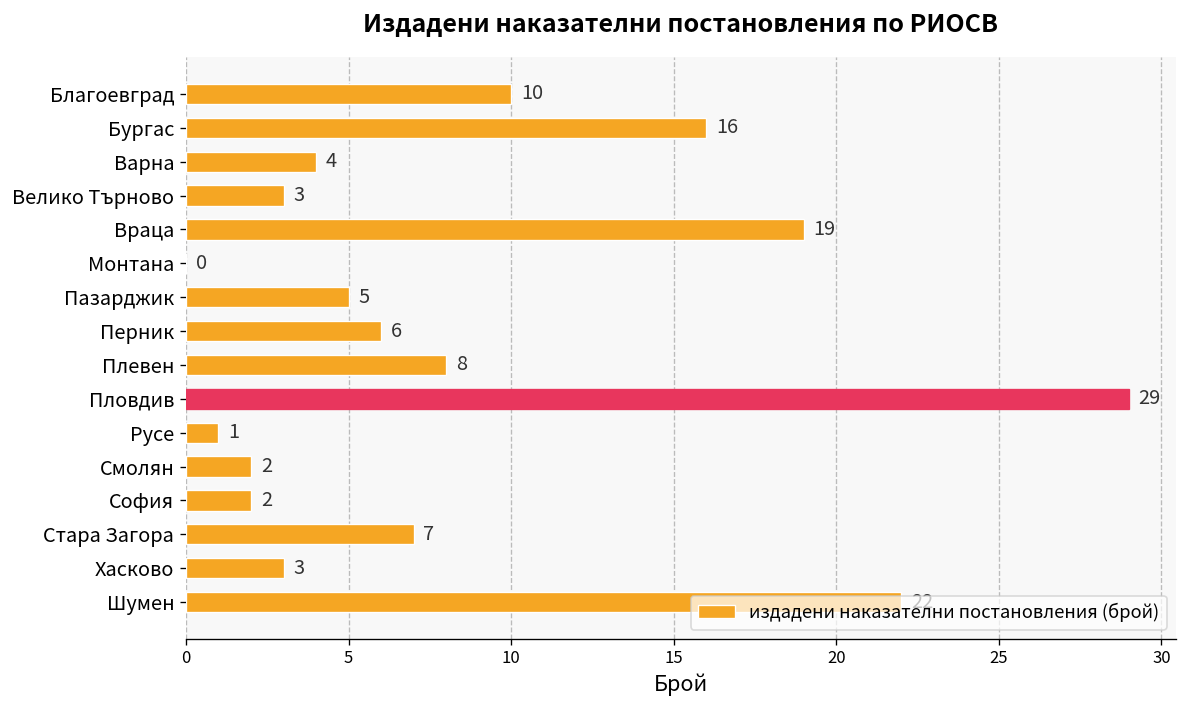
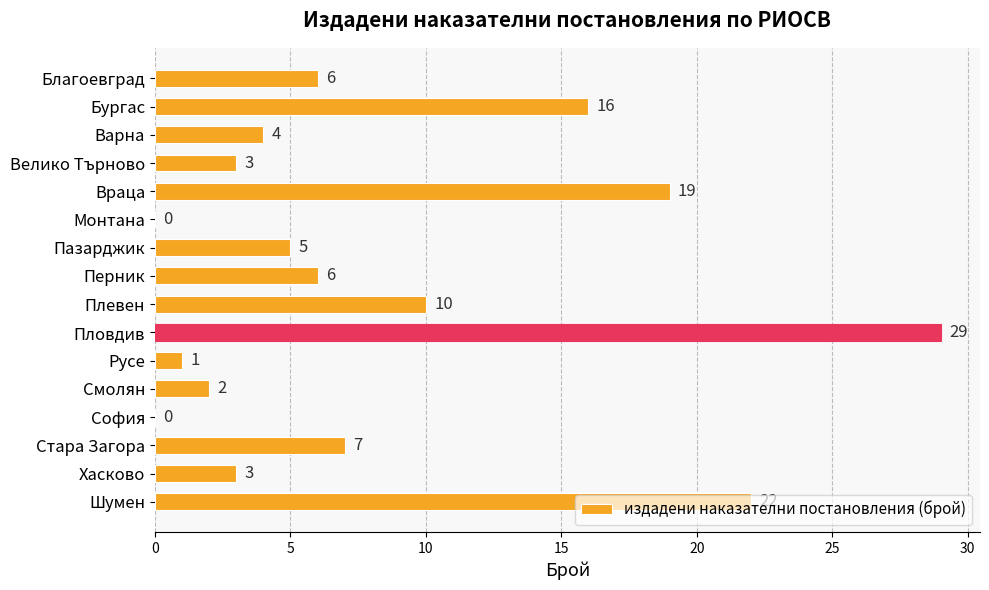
Благоевград: 10 -> 6
Плевен: 8 -> 10
София: 2 -> 0
